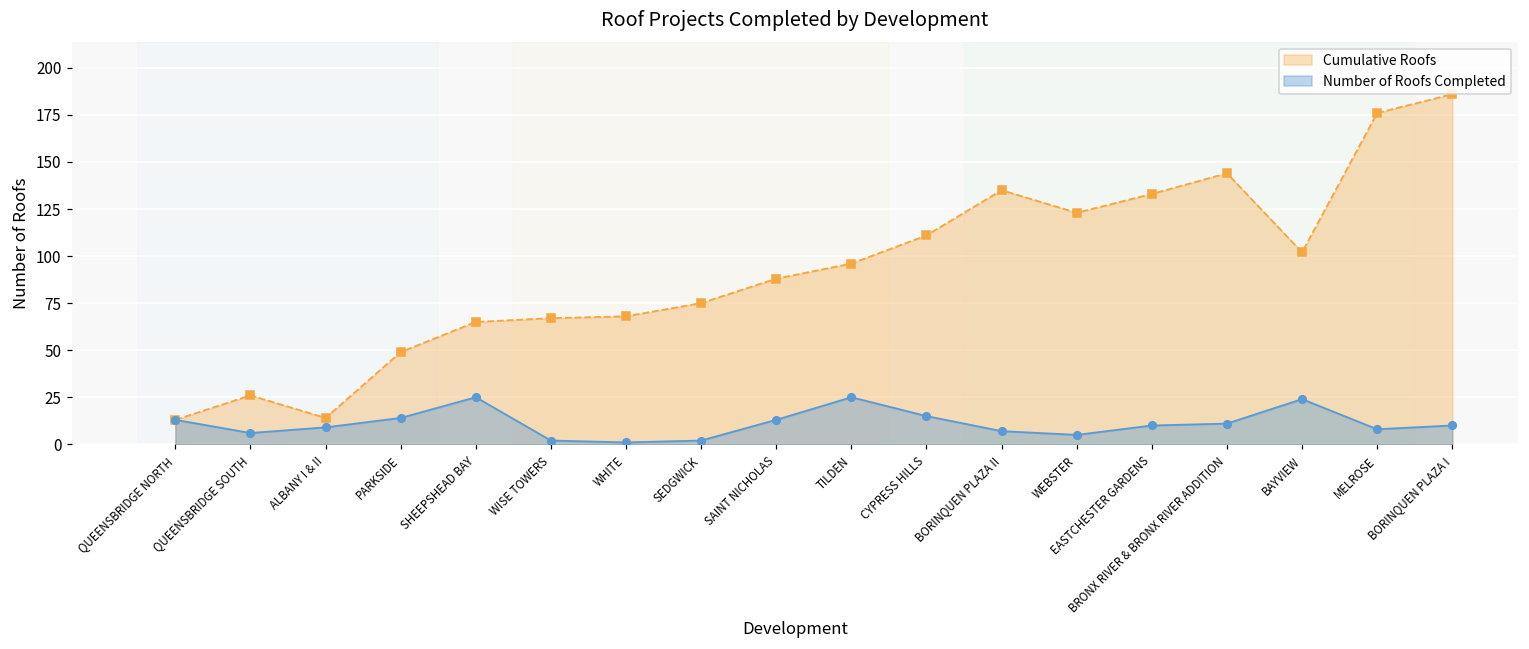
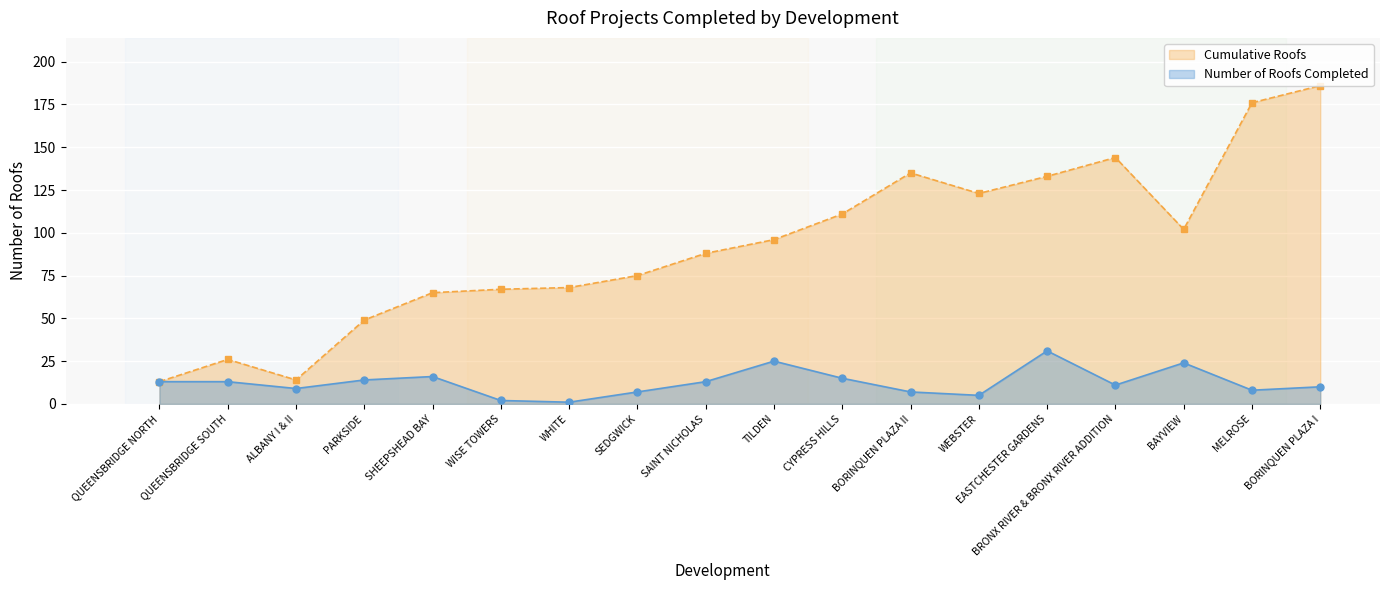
Number of Roofs Completed, QUEENSBRIDGE SOUTH: 6 -> 13
Number of Roofs Completed, SHEEPSHEAD BAY: 25 -> 16
Number of Roofs Completed, SEDGWICK: 2 -> 7
Number of Roofs Completed, EASTCHESTER GARDENS: 10 -> 31
